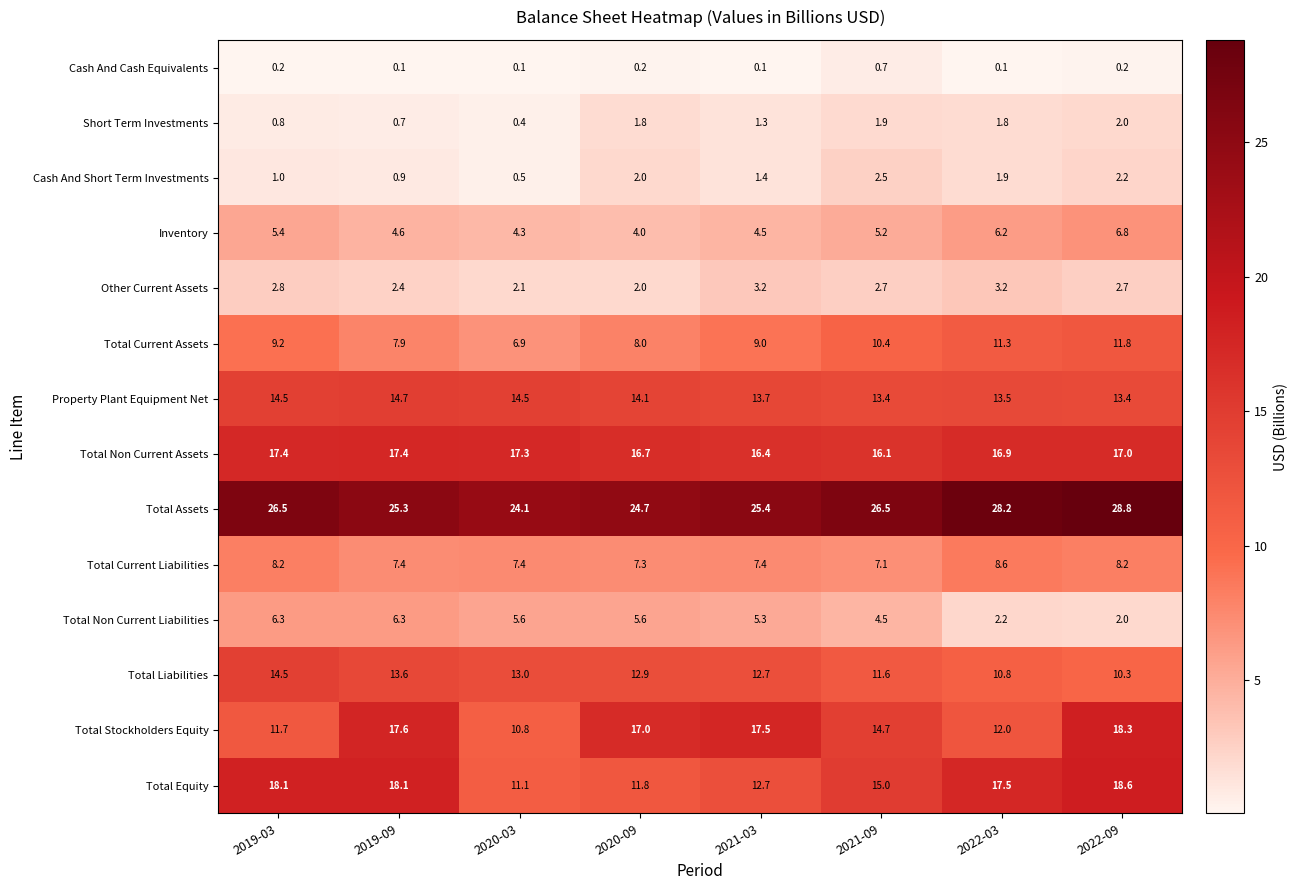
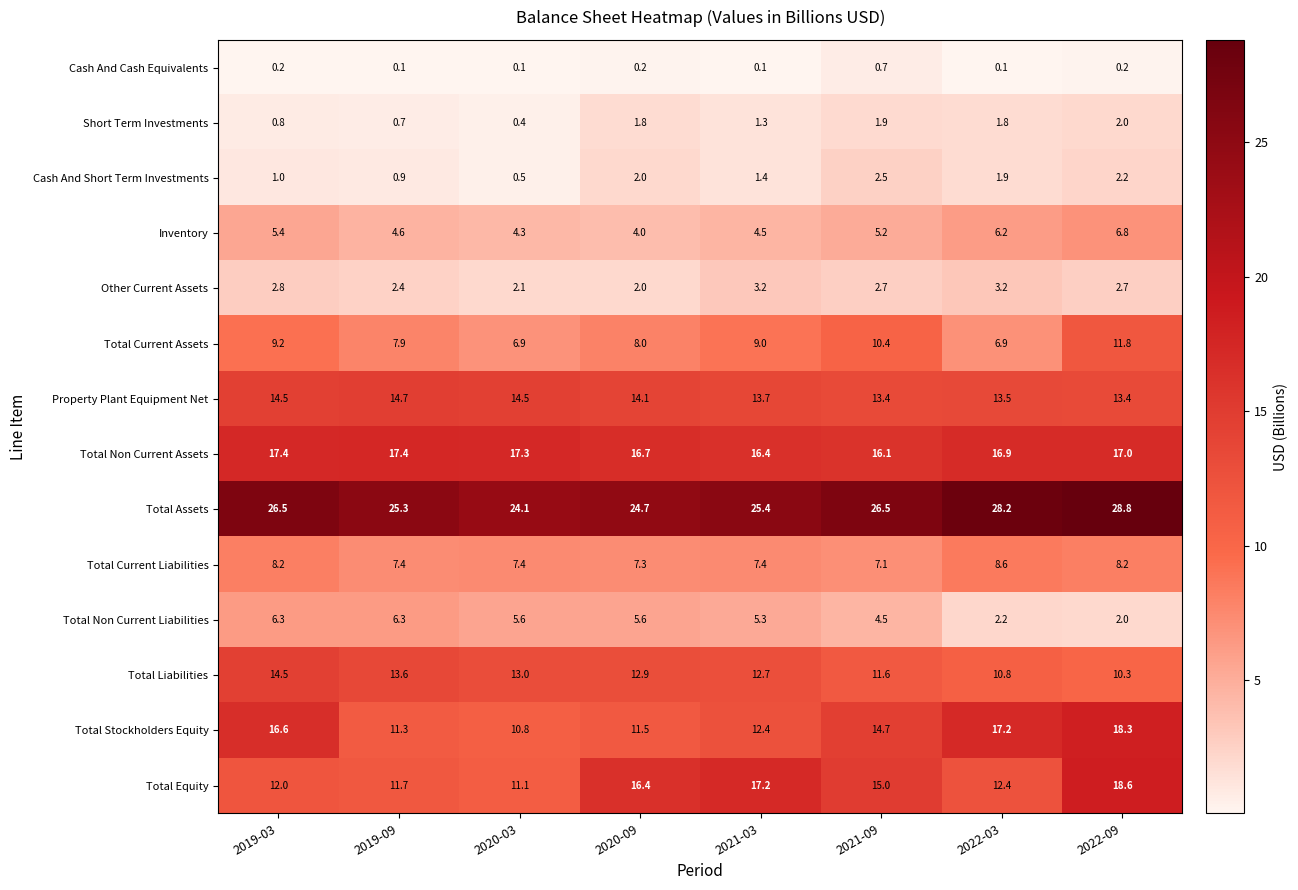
Total Current Assets, 2022-03: 11.3 -> 6.9
Total Stockholders Equity, 2019-03: 11.7 -> 16.6
Total Stockholders Equity, 2019-09: 17.6 -> 11.3
Total Stockholders Equity, 2020-09: 17.0 -> 11.5
Total Stockholders Equity, 2021-03: 17.5 -> 12.4
Total Stockholders Equity, 2022-03: 12.0 -> 17.2
Total Equity, 2019-03: 18.1 -> 12.0
Total Equity, 2019-09: 18.1 -> 11.7
Total Equity, 2020-09: 11.8 -> 16.4
Total Equity, 2021-03: 12.7 -> 17.2
Total Equity, 2022-03: 17.5 -> 12.4
